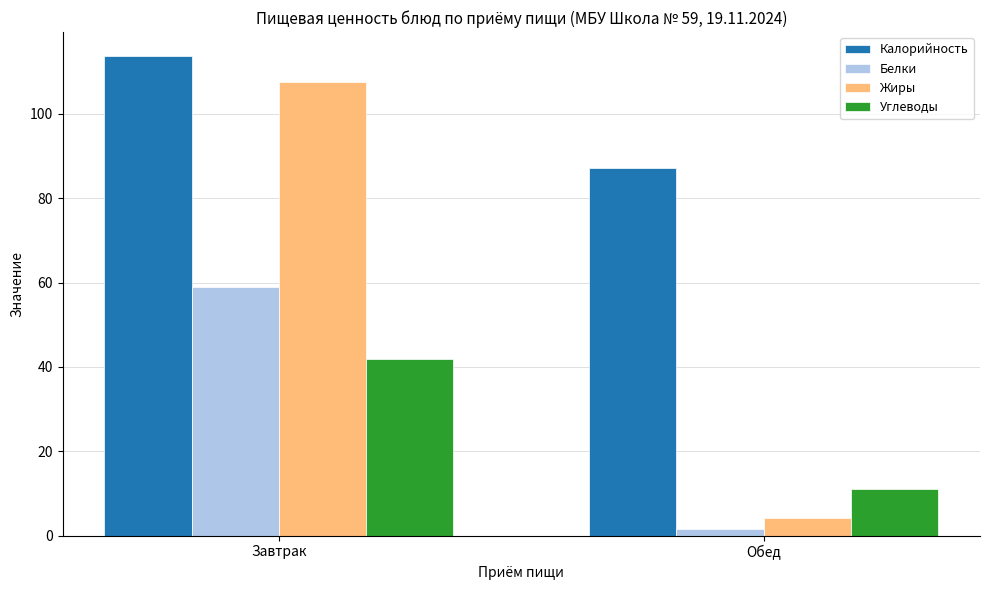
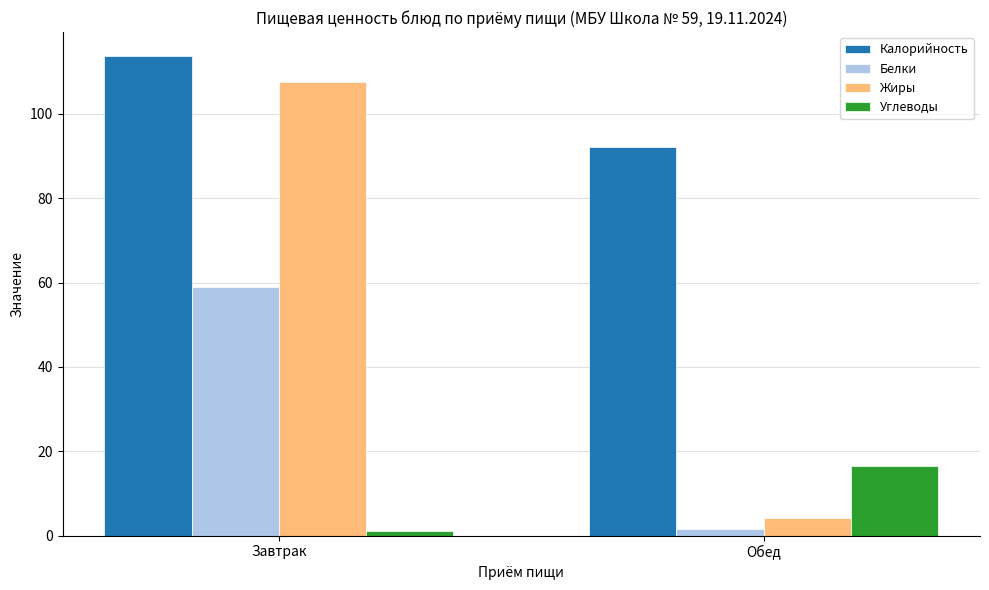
Углеводы, Завтрак: 42 -> 1
Калорийность, Обед: 87 -> 92
Углеводы, Обед: 11 -> 16
